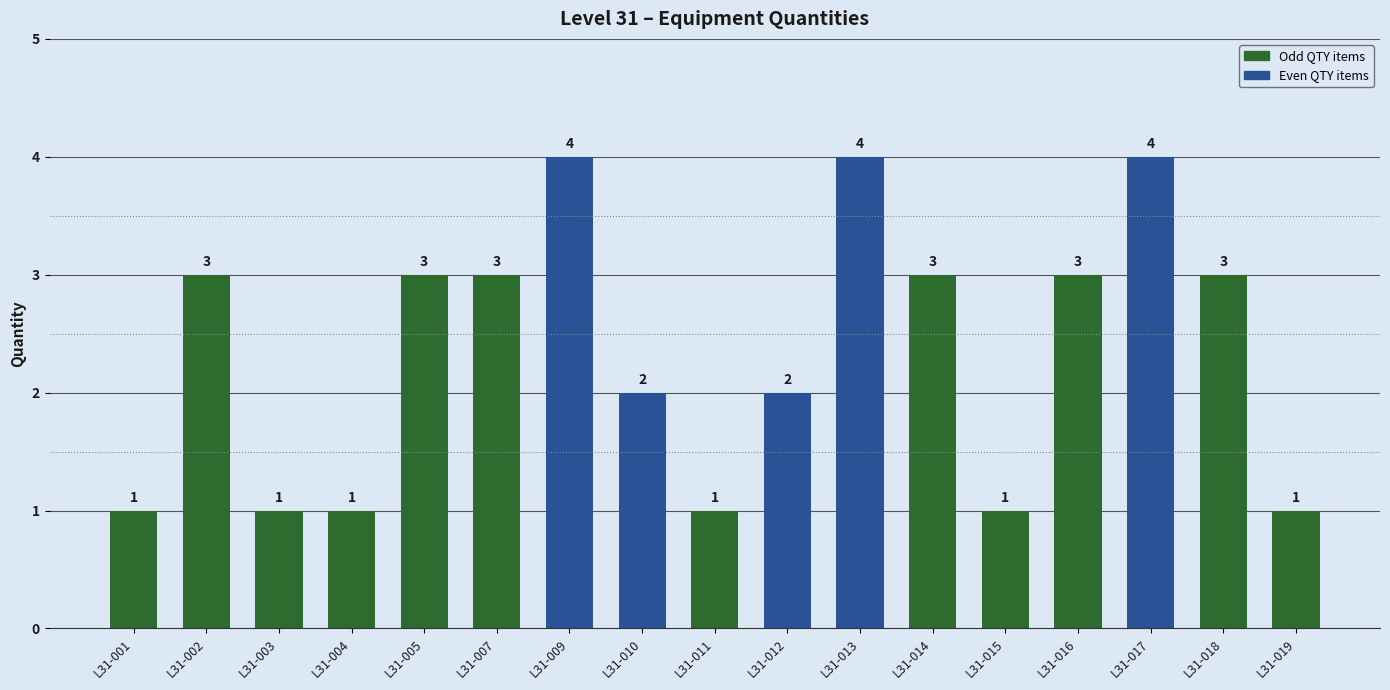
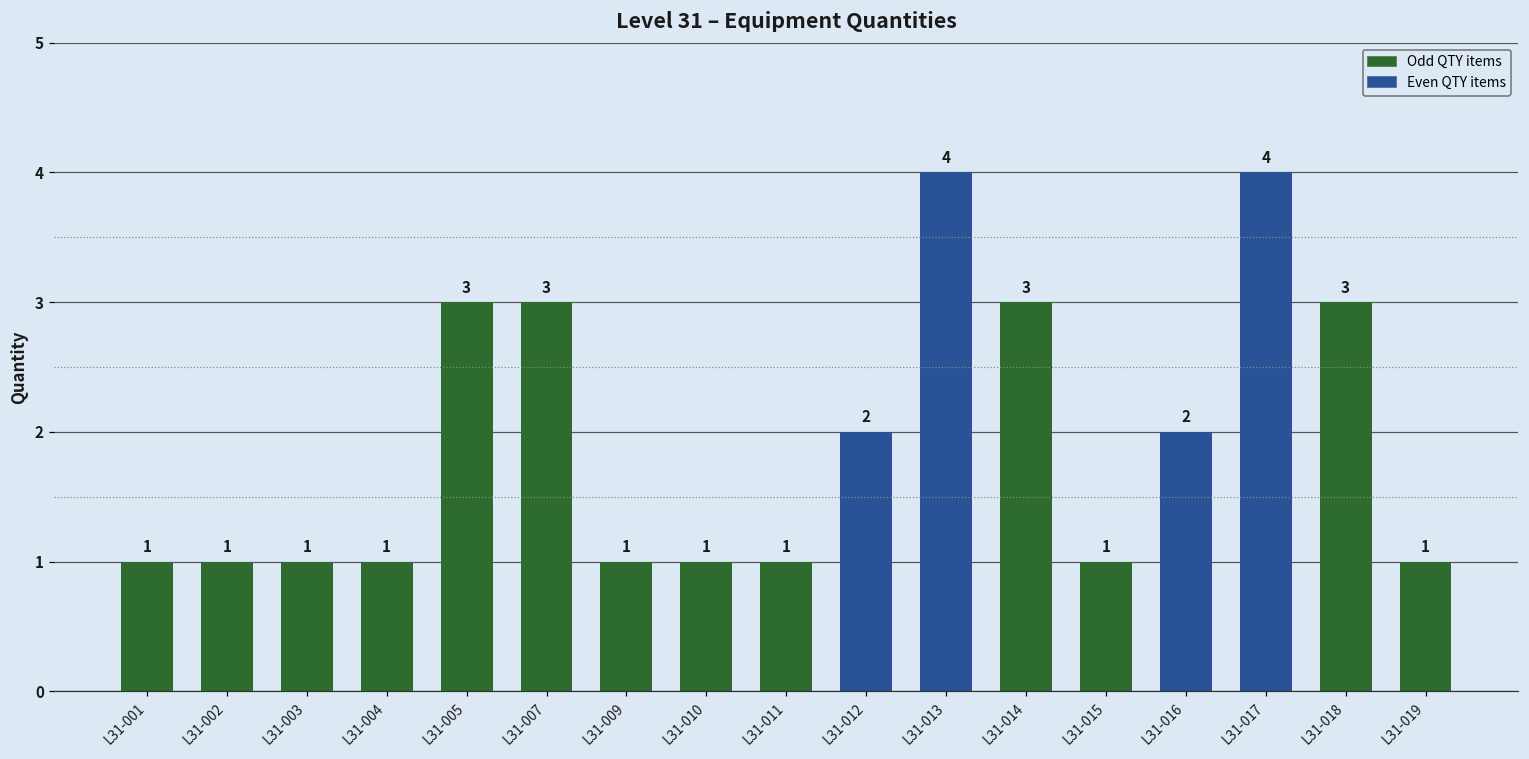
L31-002: 3 -> 1
L31-009: 4 -> 1
L31-010: 2 -> 1
L31-016: 3 -> 2
